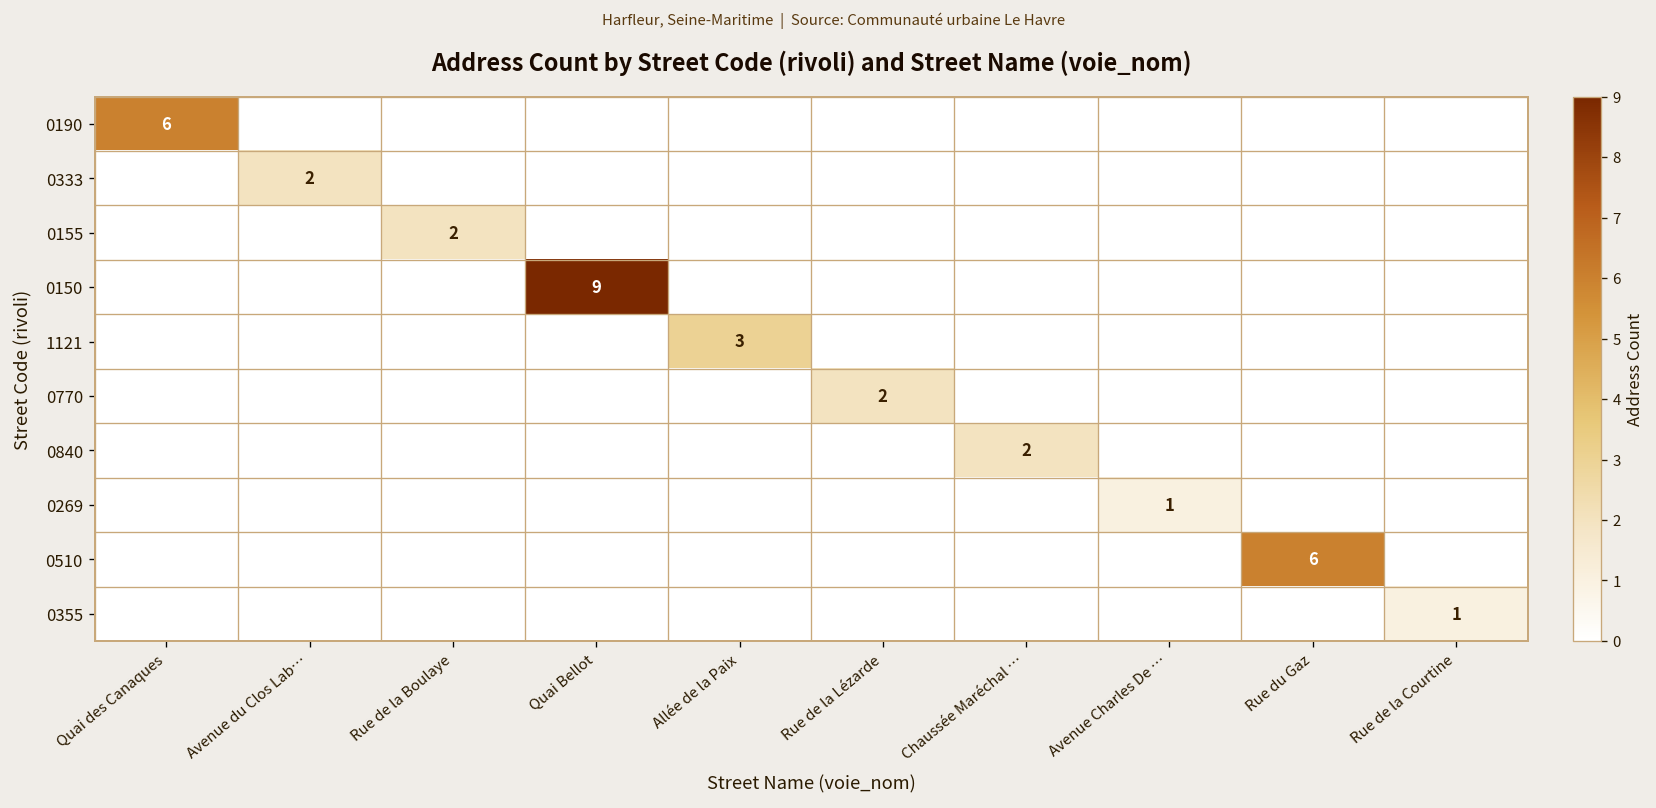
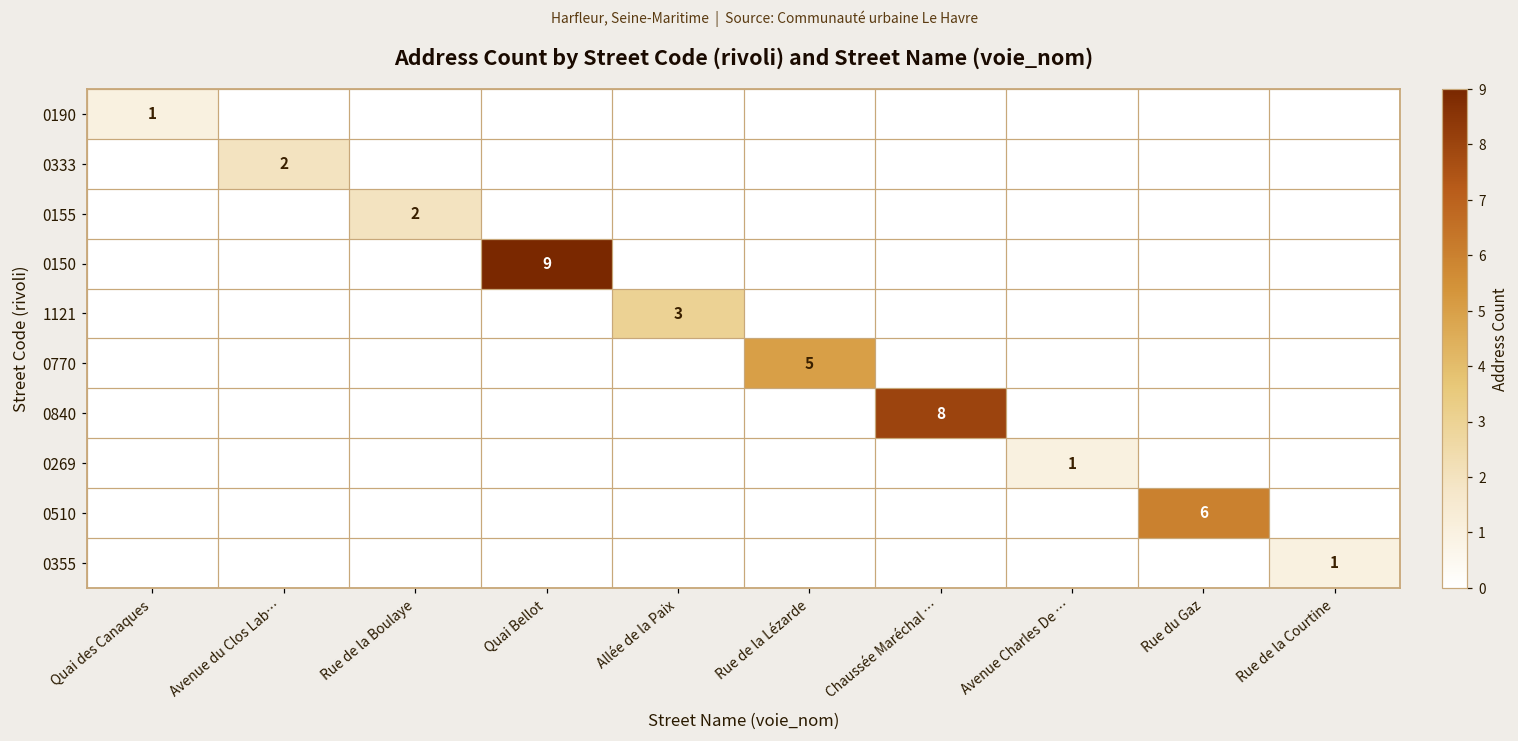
0190, Quai des Canaques: 6 -> 1
0770, Rue de la Lézarde: 2 -> 5
0840, Chaussée Maréchal …: 2 -> 8
